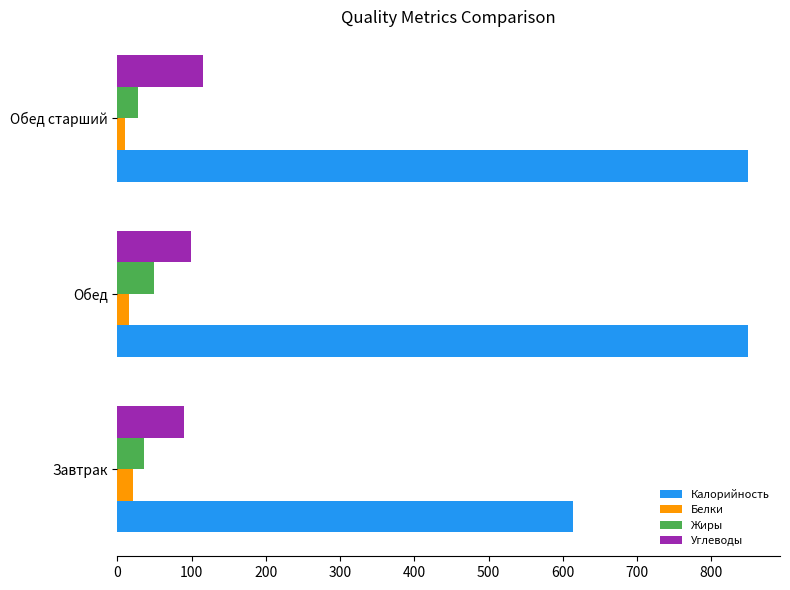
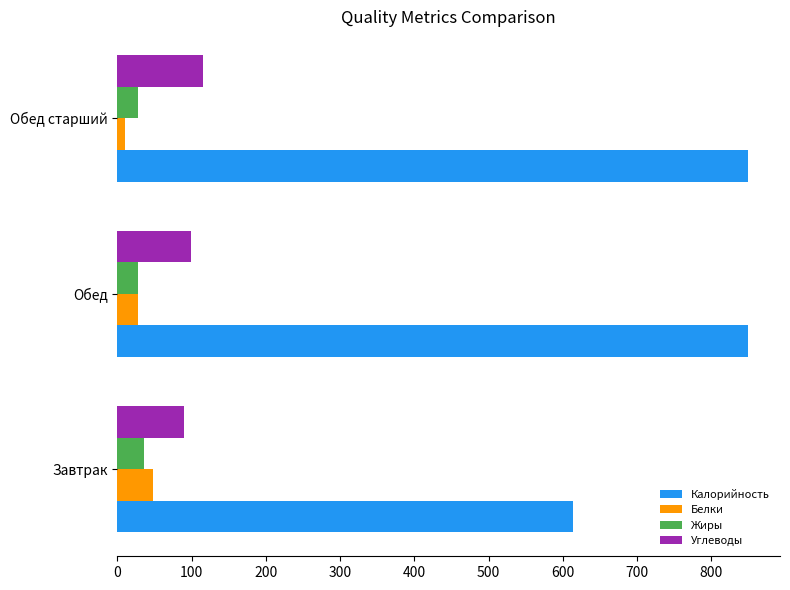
Жиры, Обед: 50 -> 30
Белки, Обед: 20 -> 30
Белки, Завтрак: 20 -> 50
